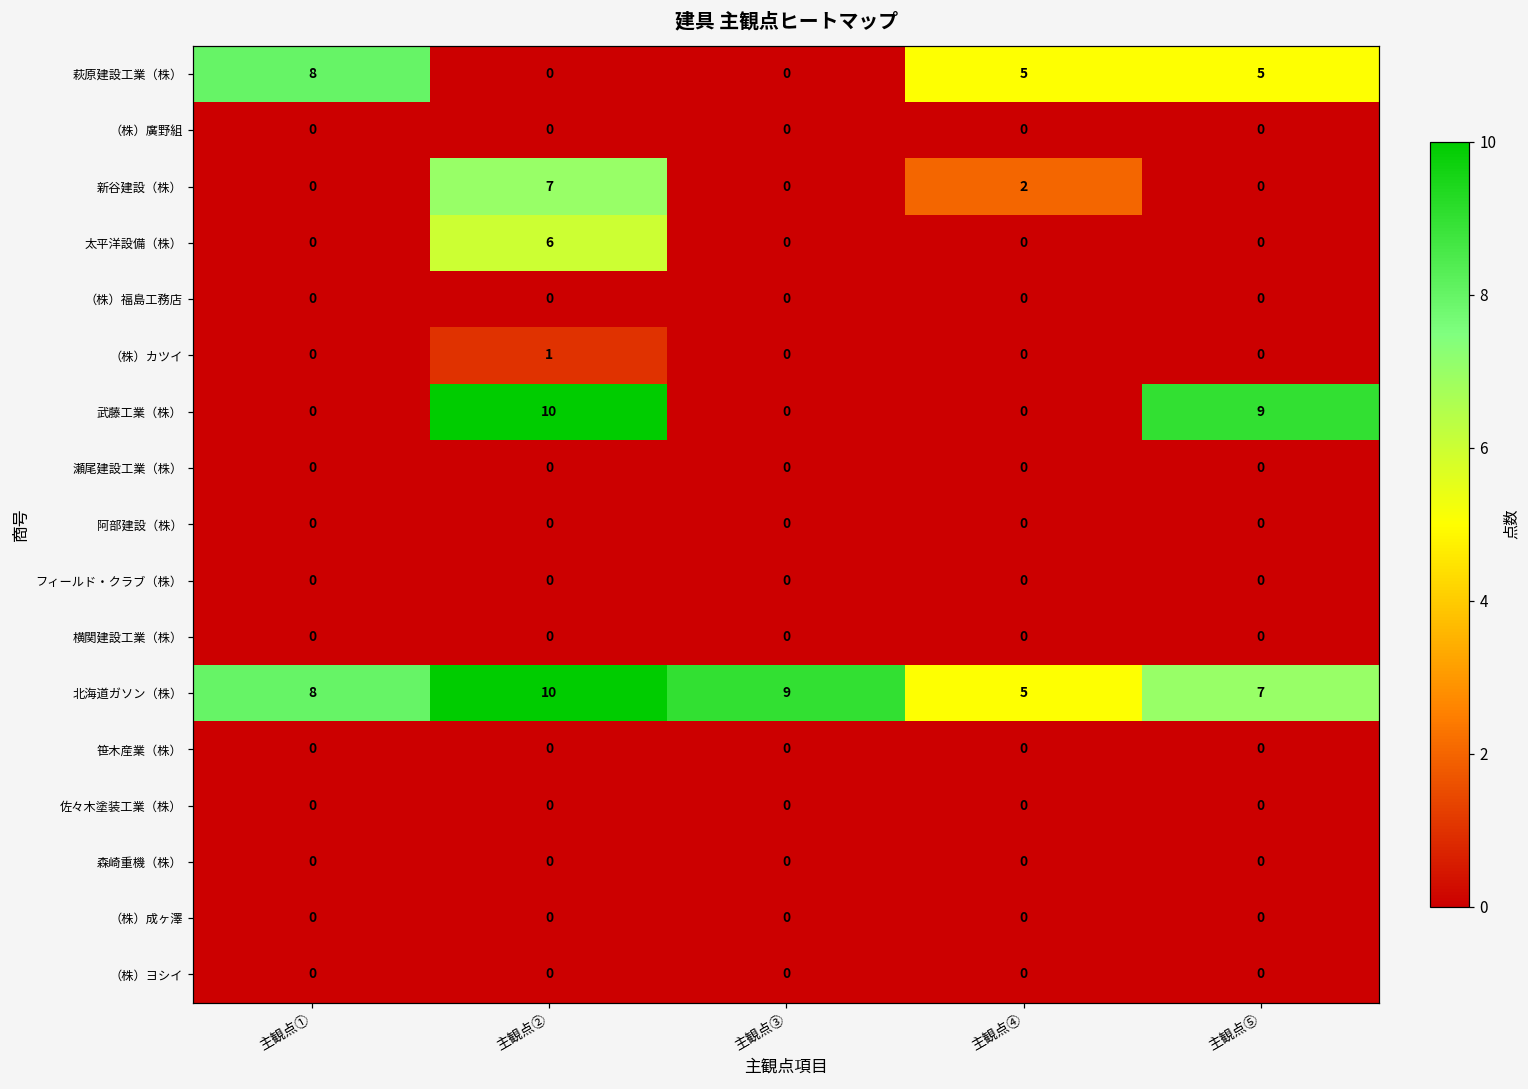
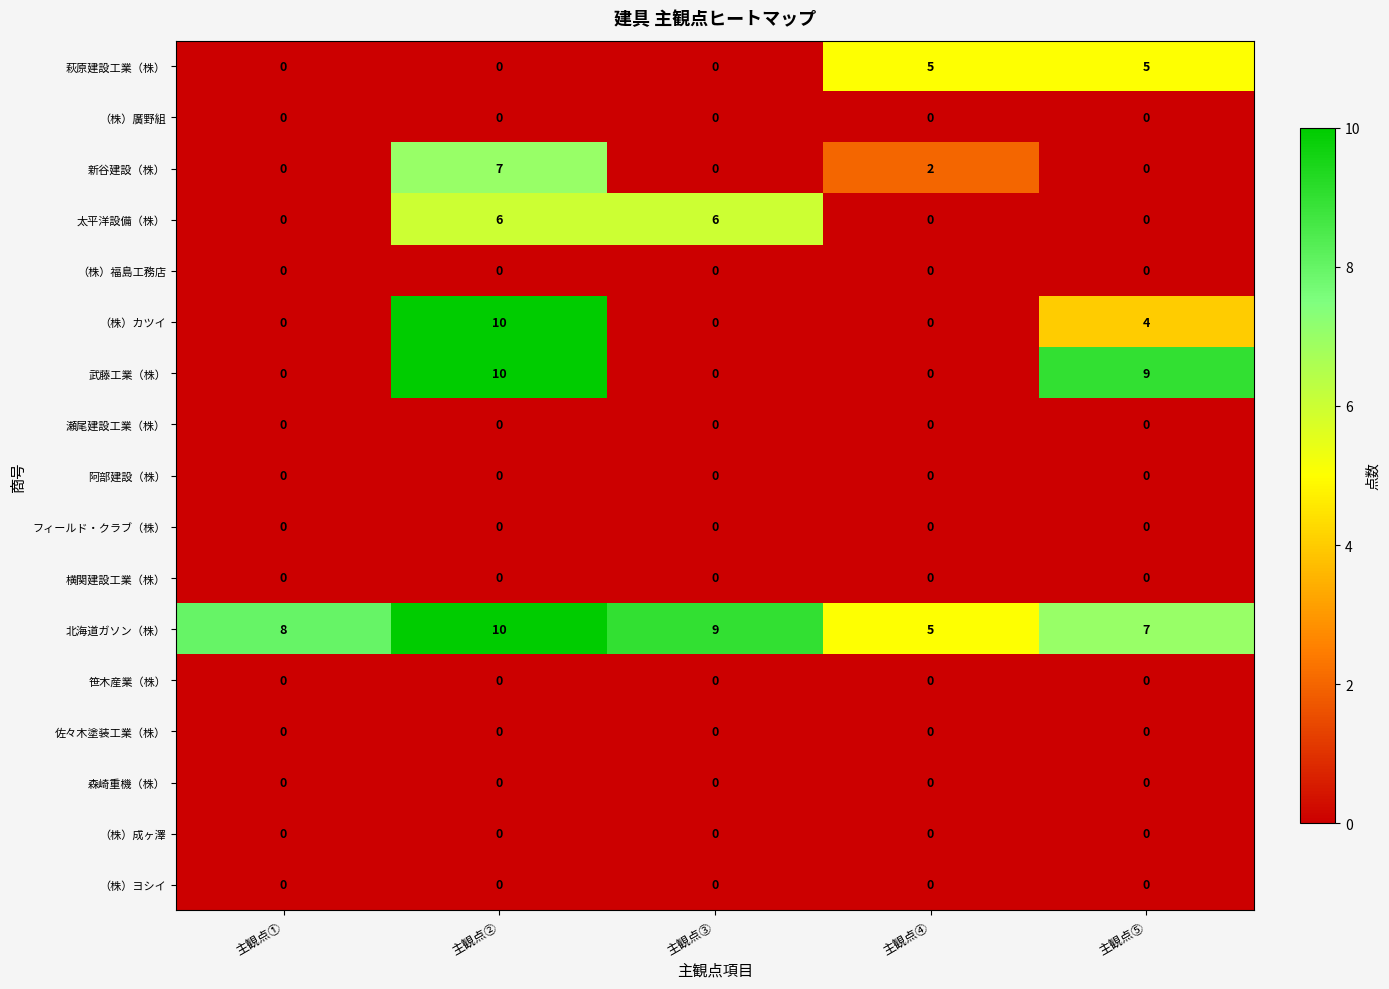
萩原建設工業（株）, 主観点①: 8 -> 0
太平洋設備（株）, 主観点③: 0 -> 6
（株）カツイ, 主観点②: 1 -> 10
（株）カツイ, 主観点⑤: 0 -> 4
